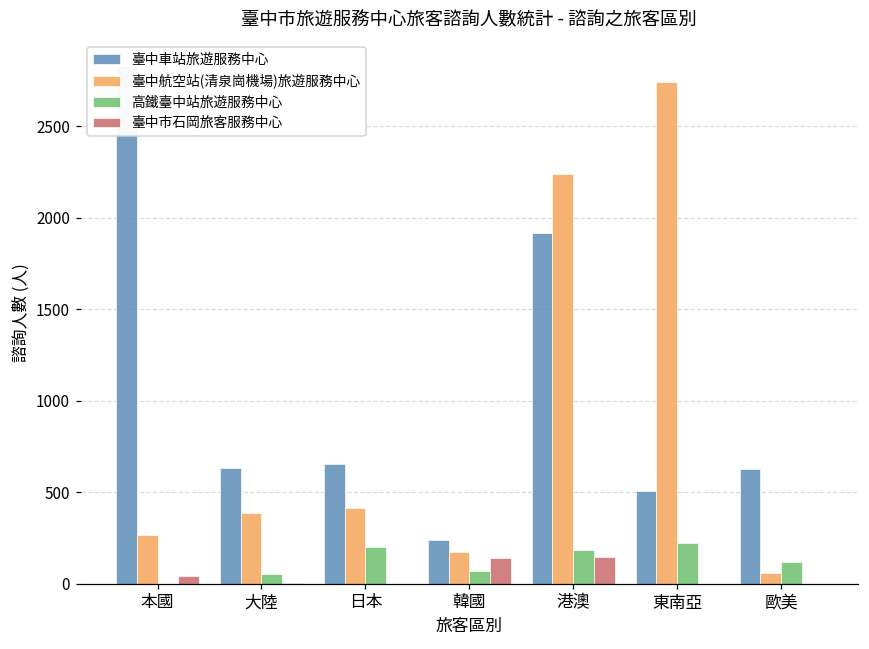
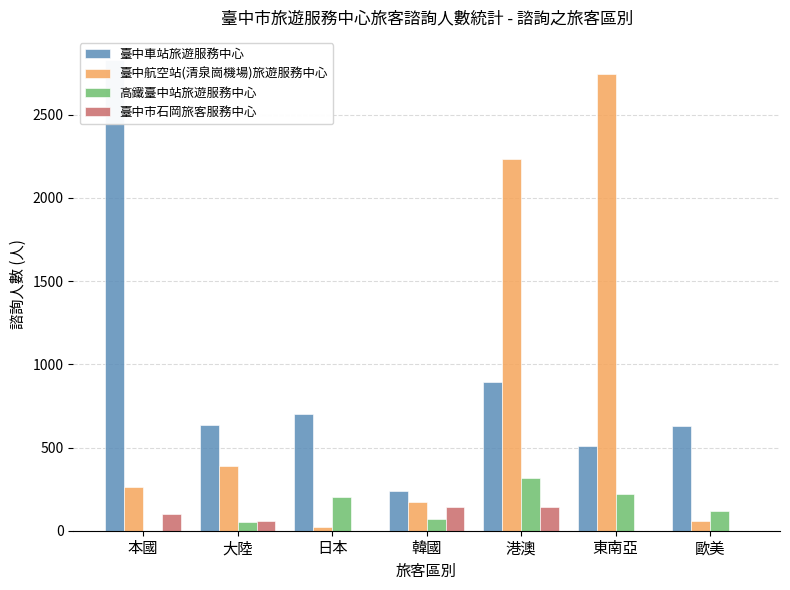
臺中市石岡旅客服務中心, 本國: 40 -> 100
臺中市石岡旅客服務中心, 大陸: 0 -> 60
臺中車站旅遊服務中心, 日本: 650 -> 700
臺中航空站(清泉崗機場)旅遊服務中心, 日本: 410 -> 20
臺中車站旅遊服務中心, 港澳: 1920 -> 890
高鐵臺中站旅遊服務中心, 港澳: 180 -> 320
